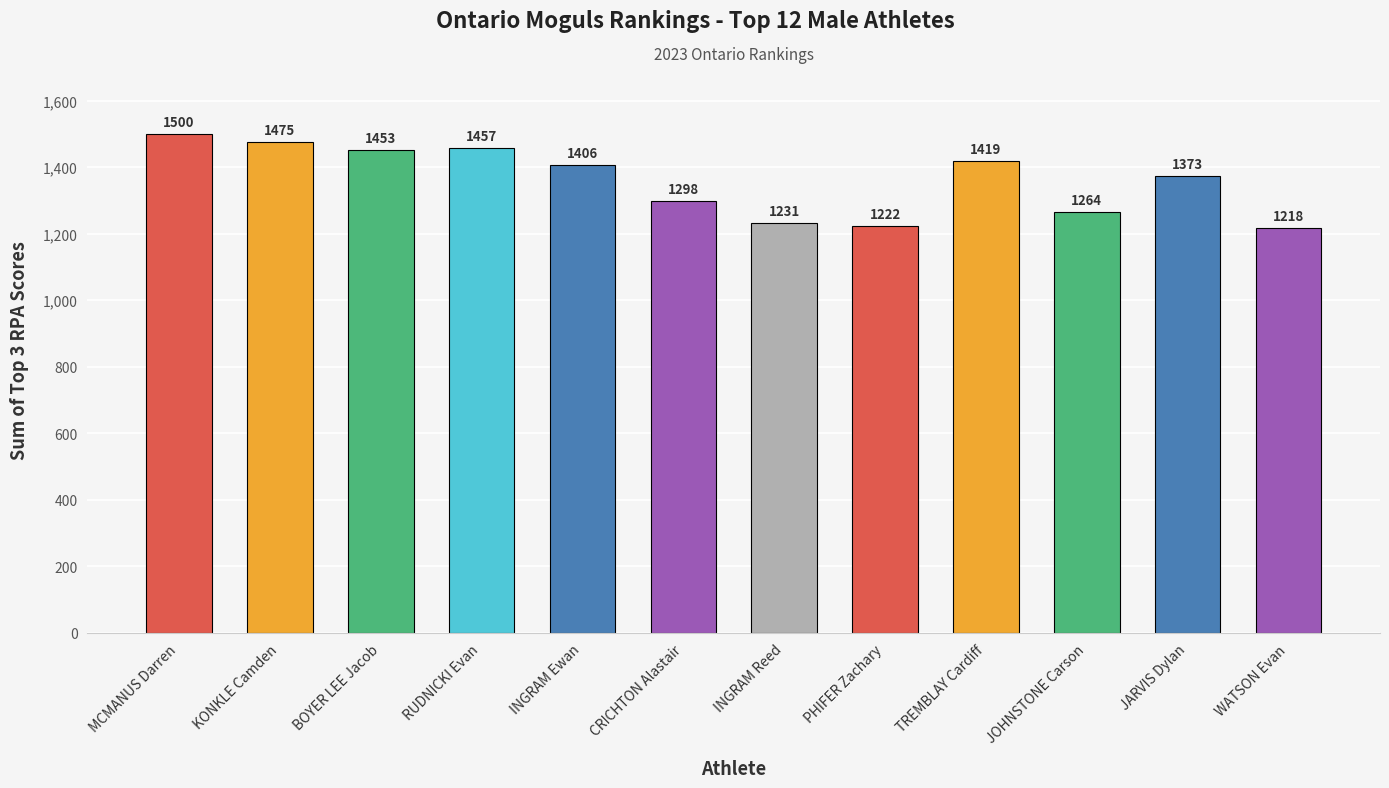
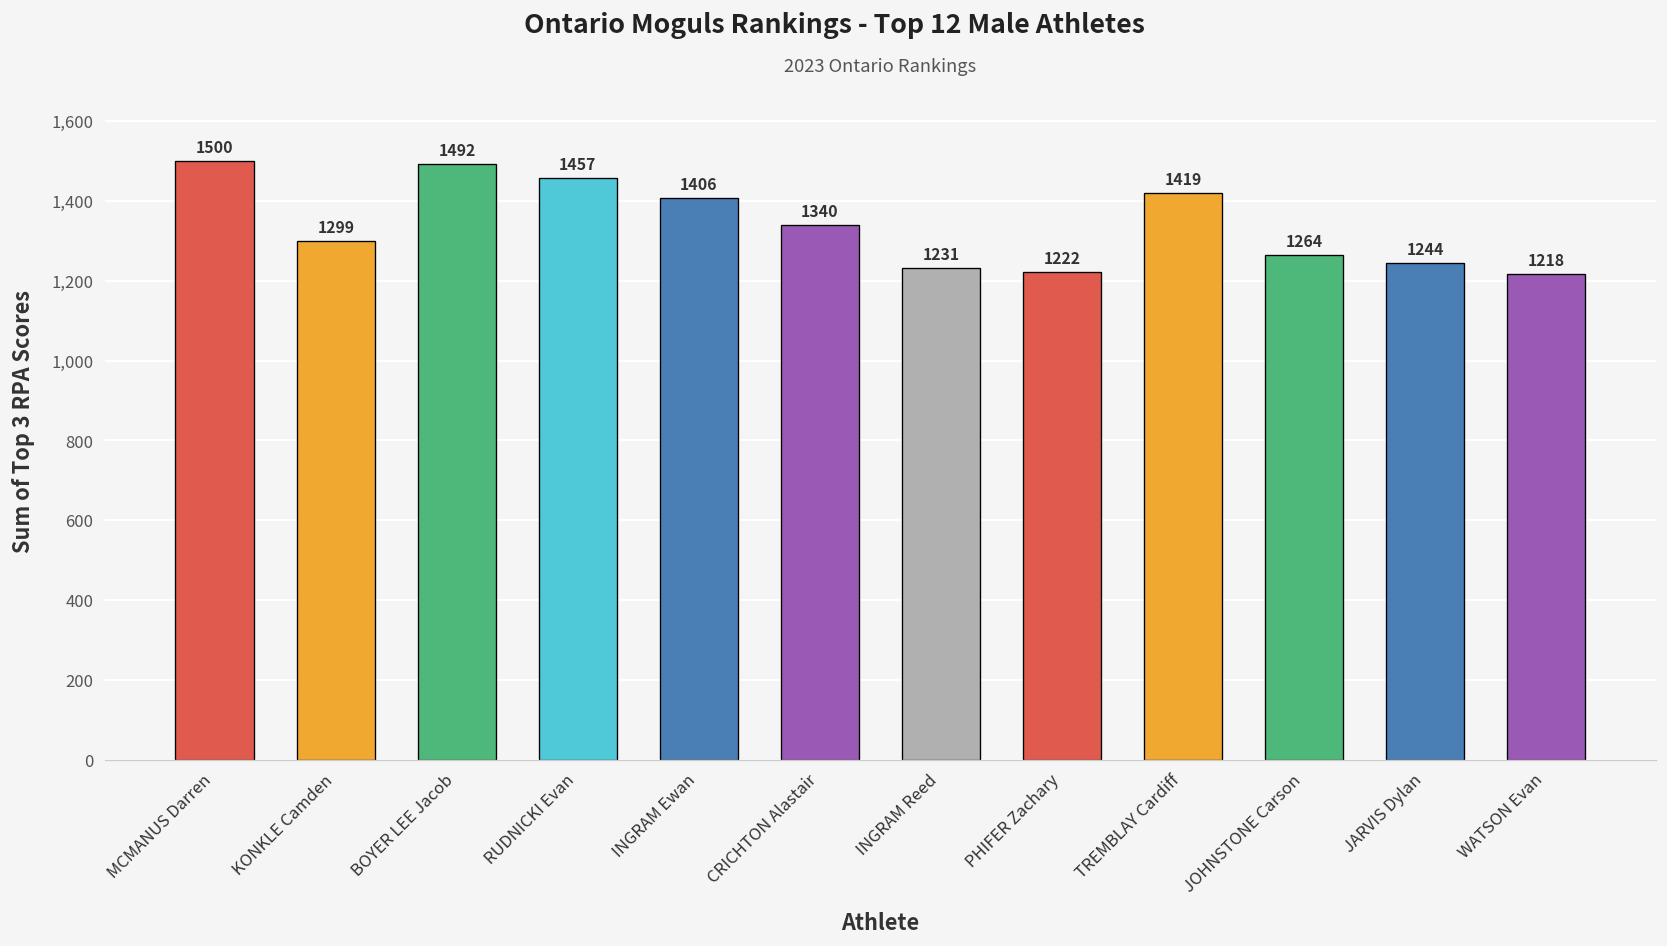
KONKLE Camden: 1475 -> 1299
BOYER LEE Jacob: 1453 -> 1492
CRICHTON Alastair: 1298 -> 1340
JARVIS Dylan: 1373 -> 1244
